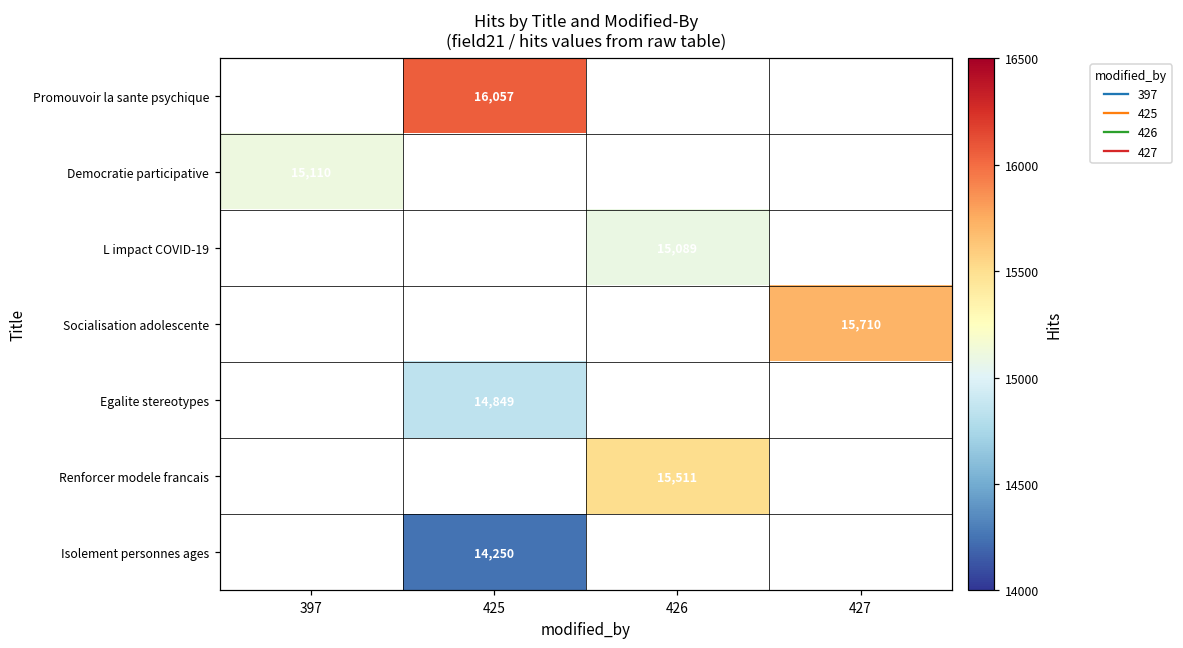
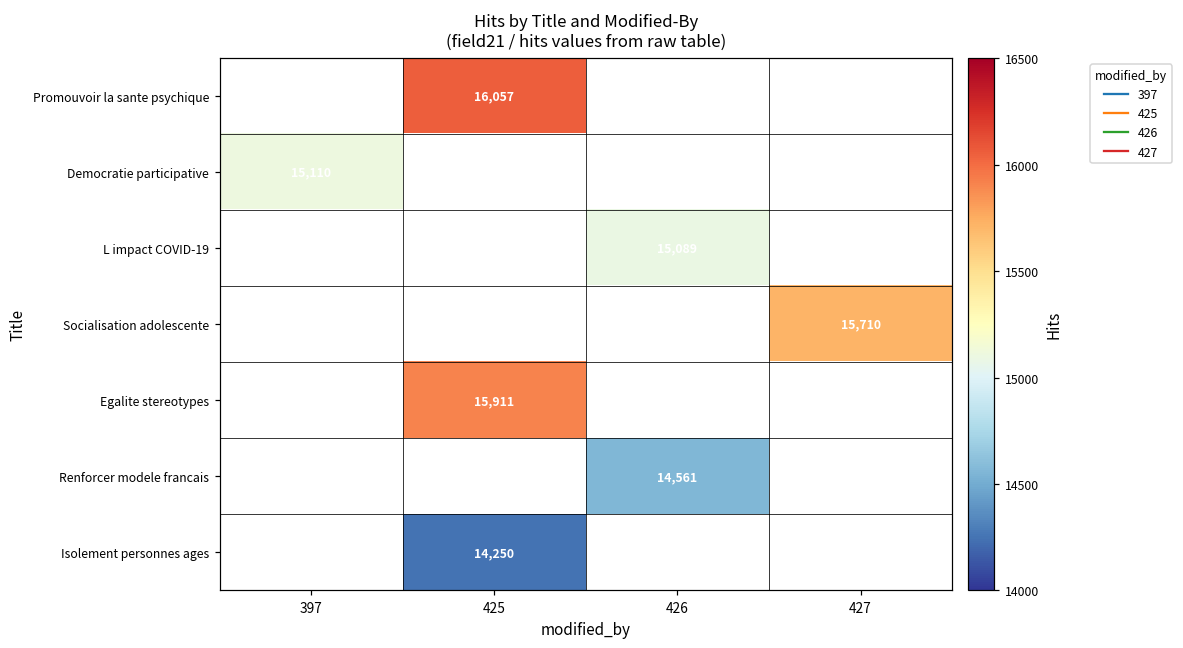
Egalite stereotypes, 425: 14,849 -> 15,911
Renforcer modele francais, 426: 15,511 -> 14,561
